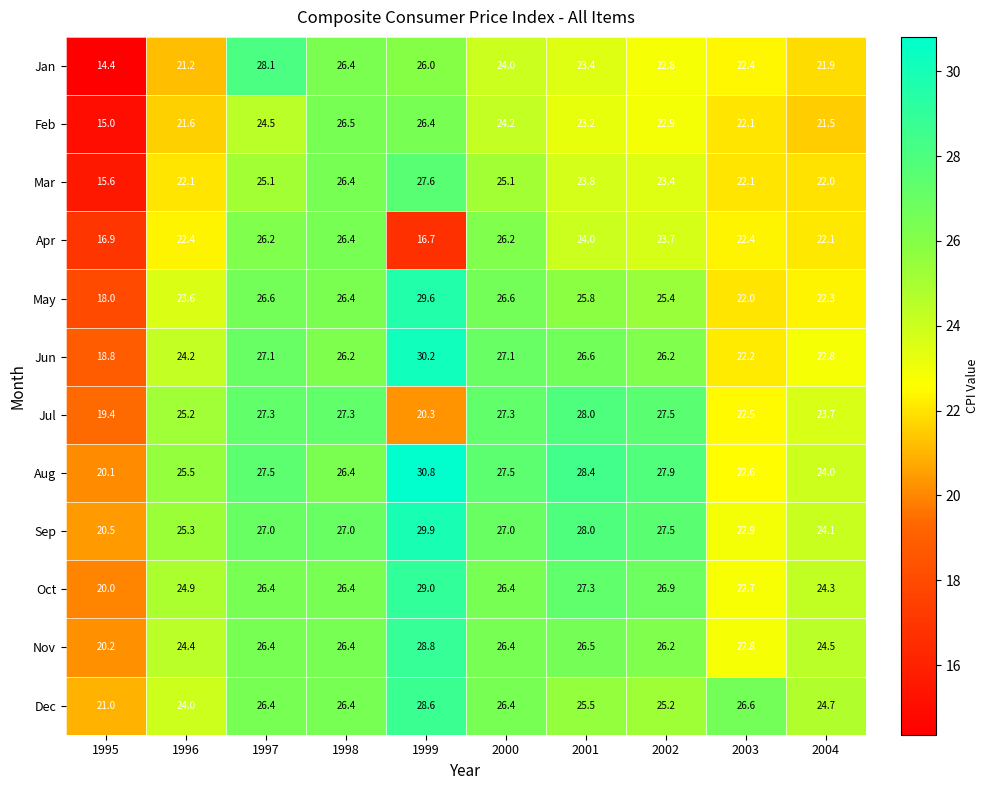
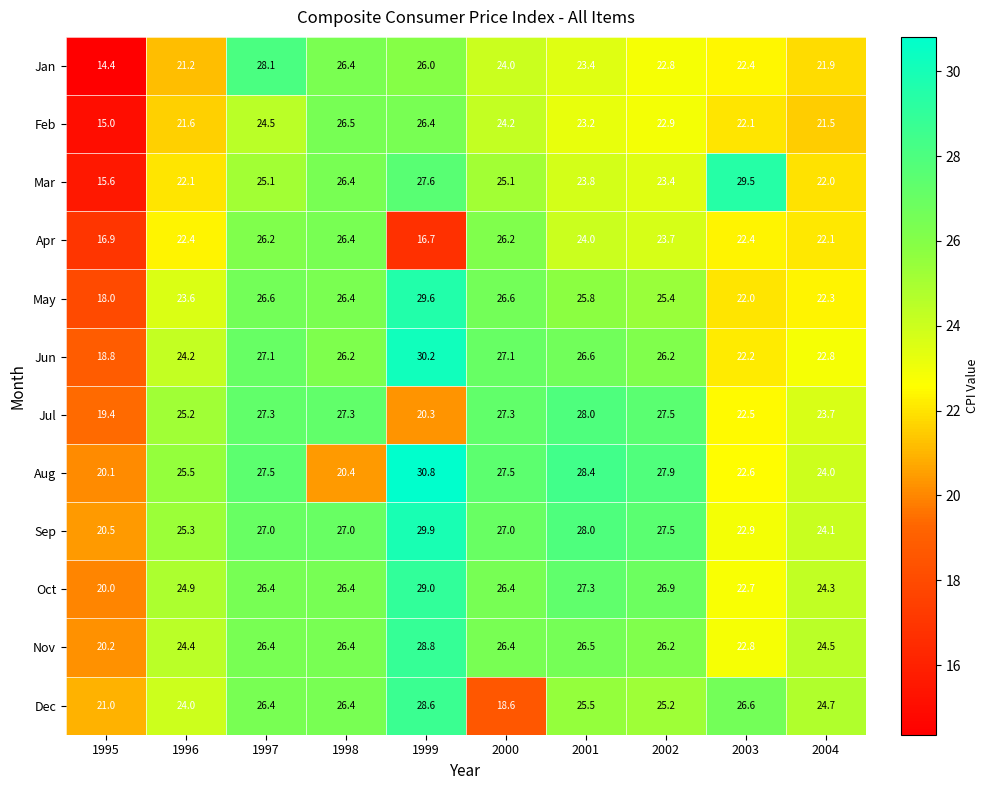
Mar, 2003: 22.1 -> 29.5
Aug, 1998: 26.4 -> 20.4
Dec, 2000: 26.4 -> 18.6
